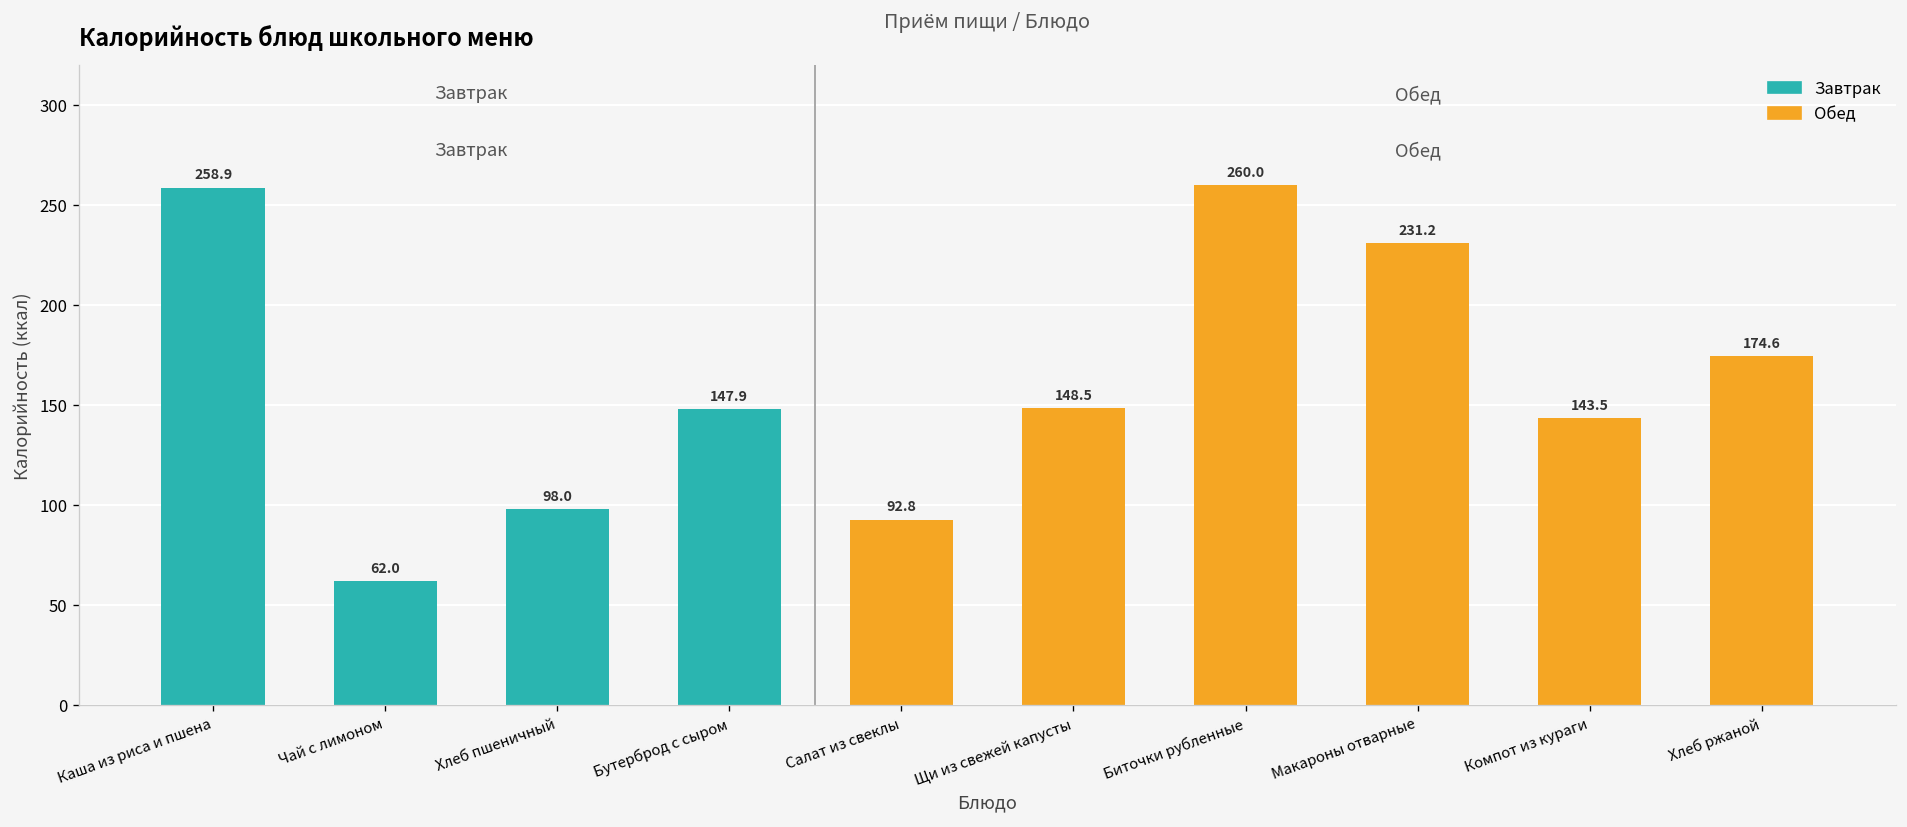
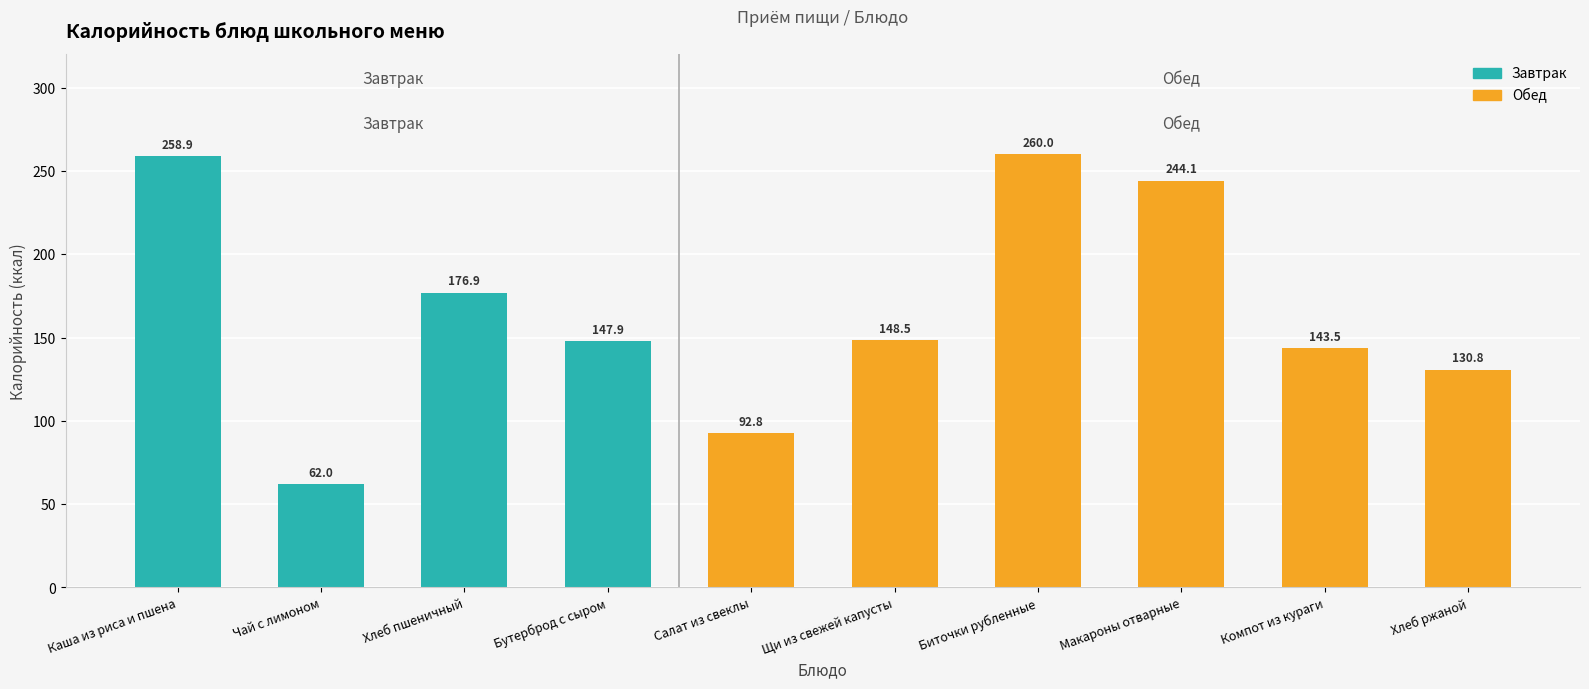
Хлеб пшеничный: 98.0 -> 176.9
Макароны отварные: 231.2 -> 244.1
Хлеб ржаной: 174.6 -> 130.8
